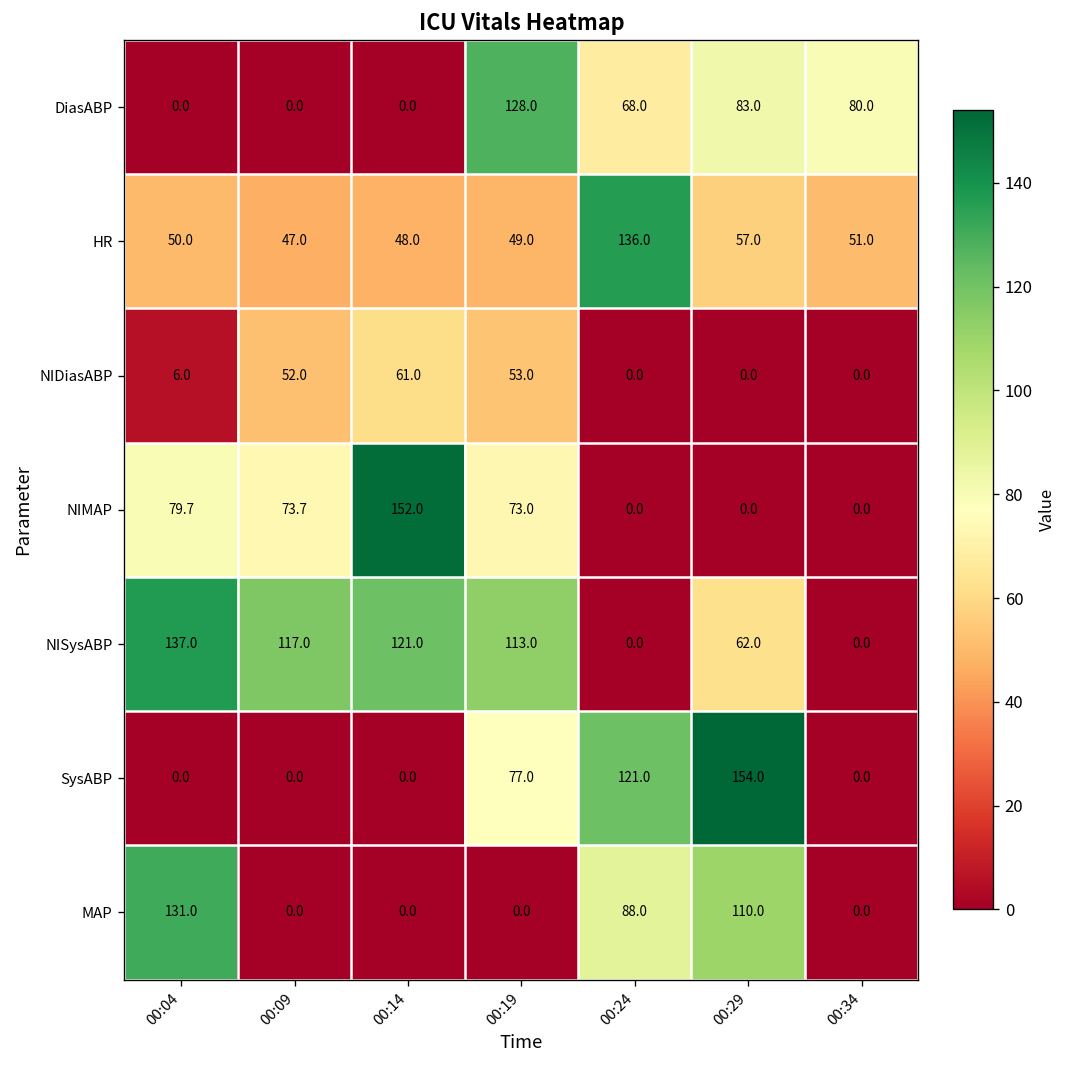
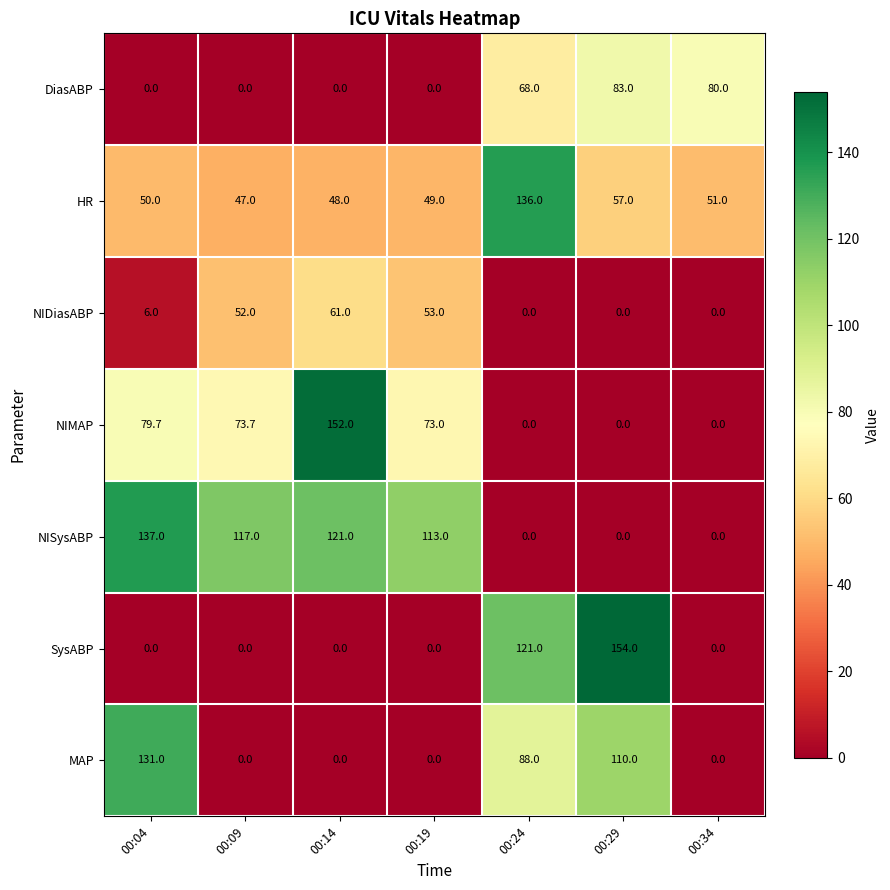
DiasABP, 00:19: 128.0 -> 0.0
NISysABP, 00:29: 62.0 -> 0.0
SysABP, 00:19: 77.0 -> 0.0
